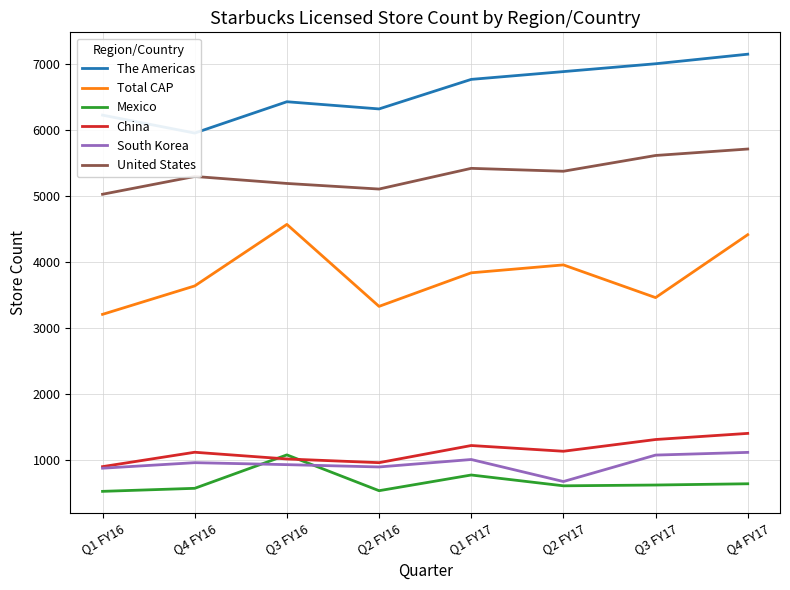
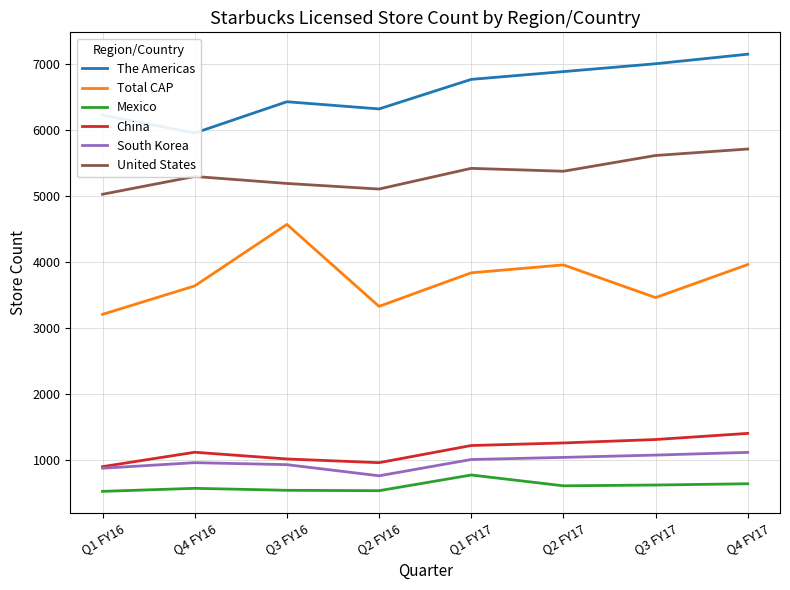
Mexico, Q3 FY16: 1100 -> 500
South Korea, Q2 FY16: 900 -> 800
China, Q2 FY17: 1100 -> 1300
South Korea, Q2 FY17: 700 -> 1000
Total CAP, Q4 FY17: 4400 -> 4000
